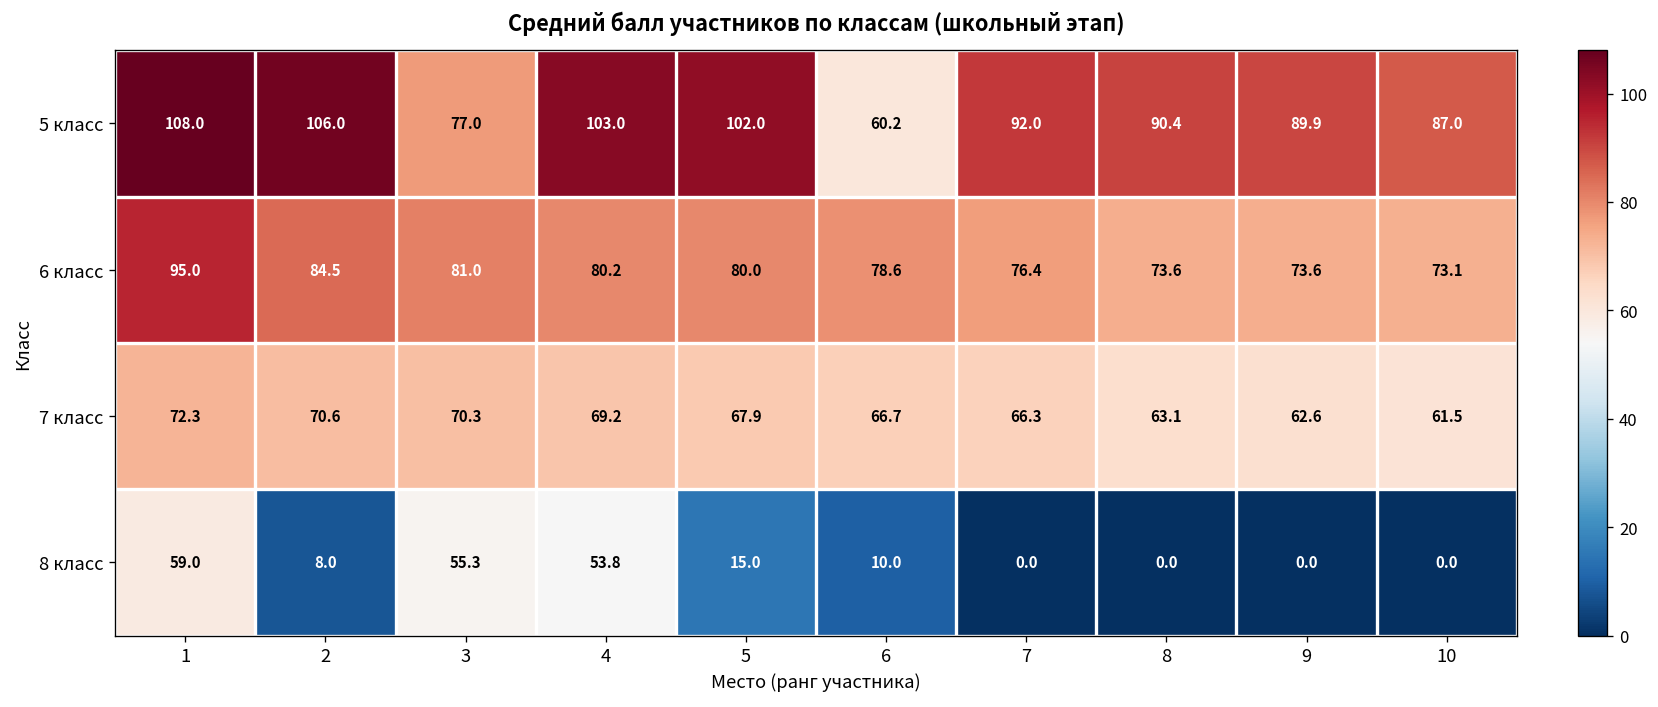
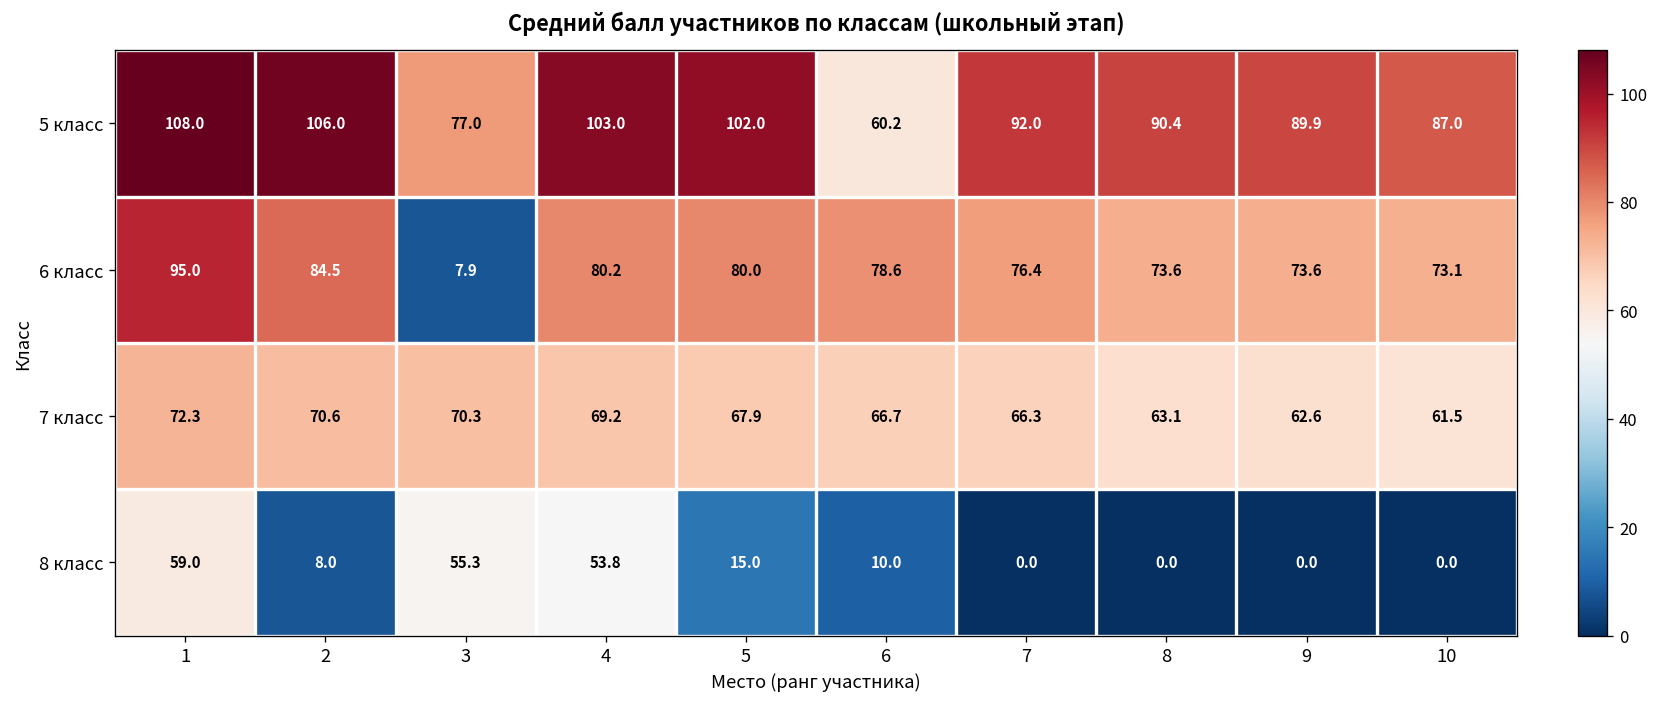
6 класс, 3: 81.0 -> 7.9
